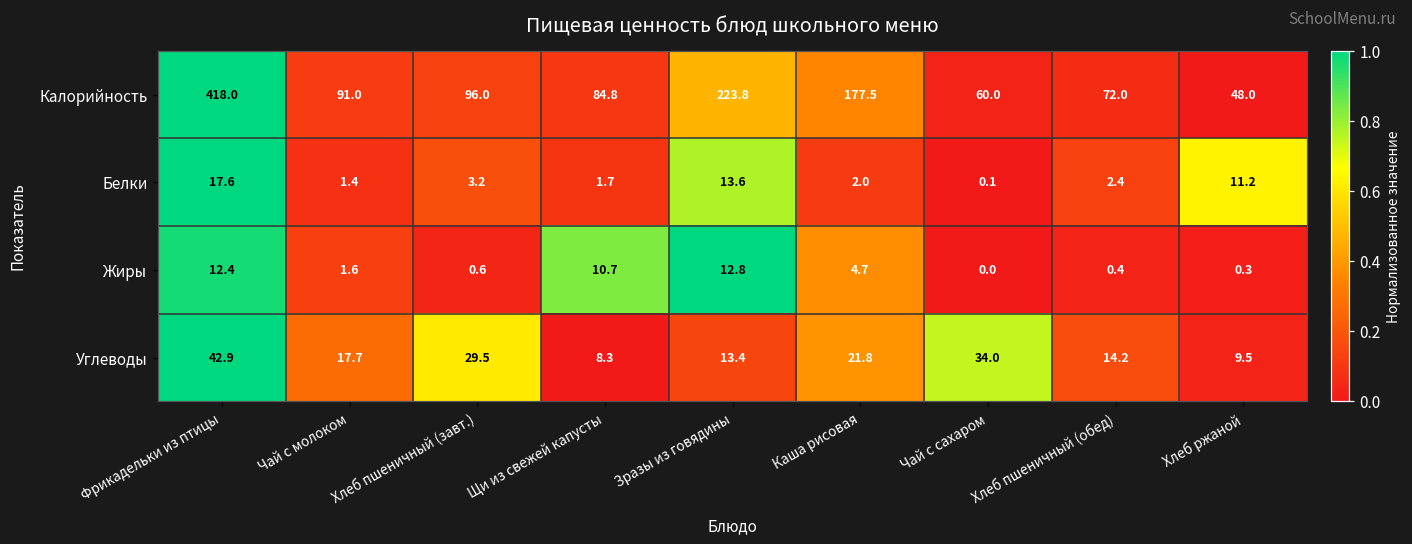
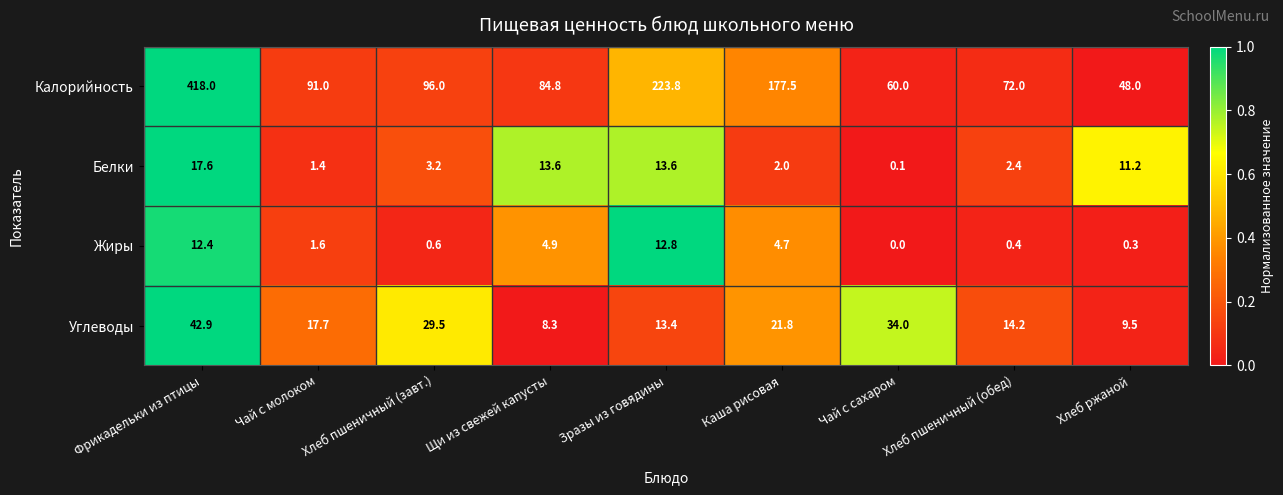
Белки, Щи из свежей капусты: 1.7 -> 13.6
Жиры, Щи из свежей капусты: 10.7 -> 4.9
